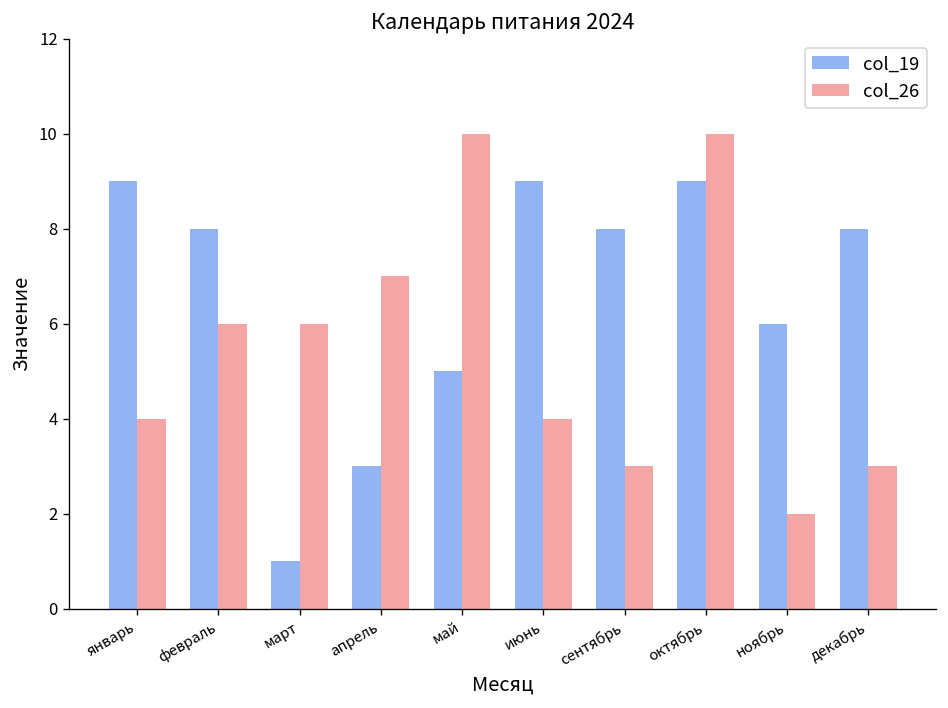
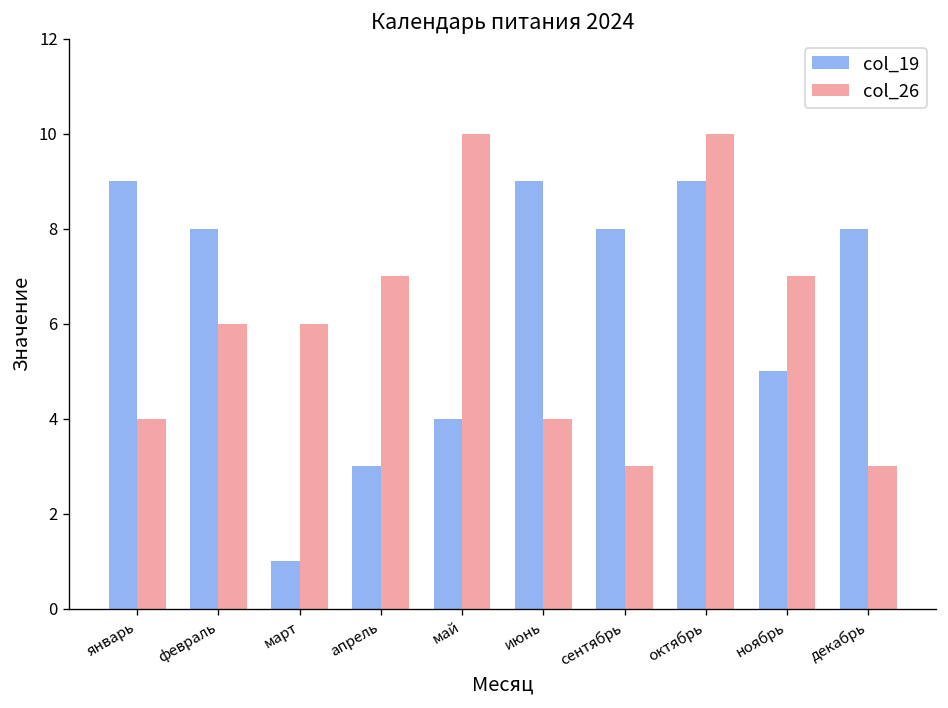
col_19, май: 5 -> 4
col_19, ноябрь: 6 -> 5
col_26, ноябрь: 2 -> 7
